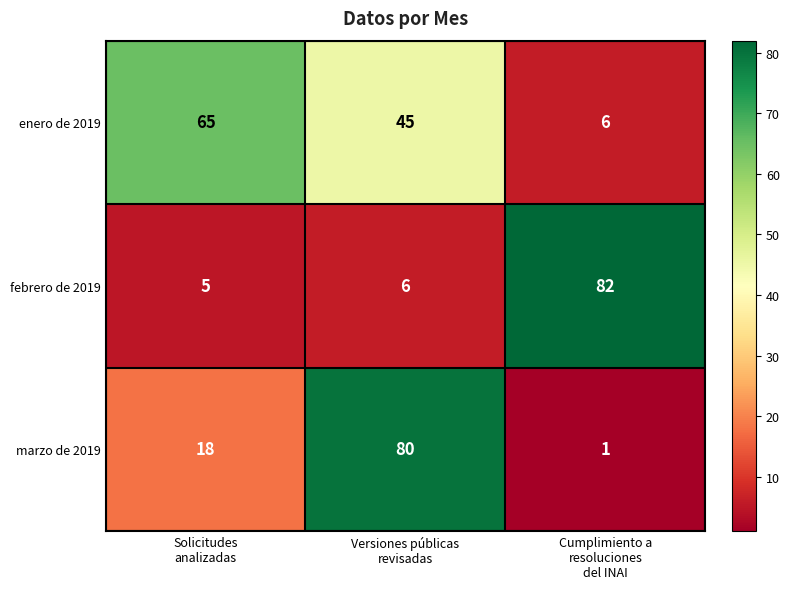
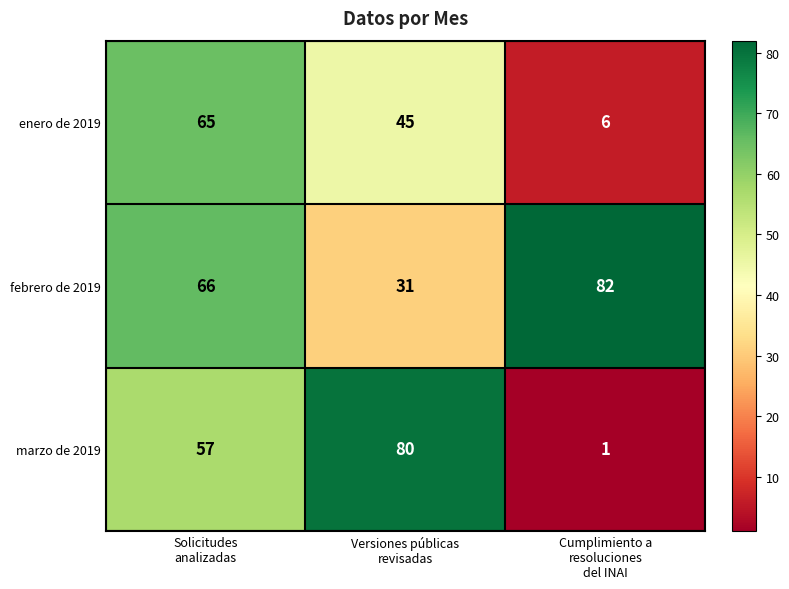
febrero de 2019, Solicitudes analizadas: 5 -> 66
febrero de 2019, Versiones públicas revisadas: 6 -> 31
marzo de 2019, Solicitudes analizadas: 18 -> 57
